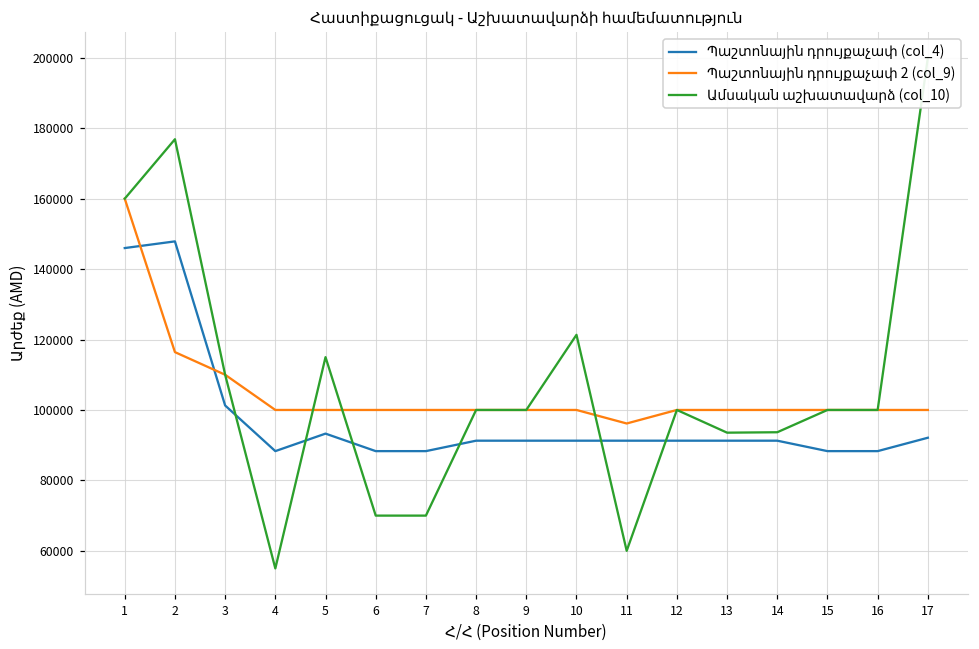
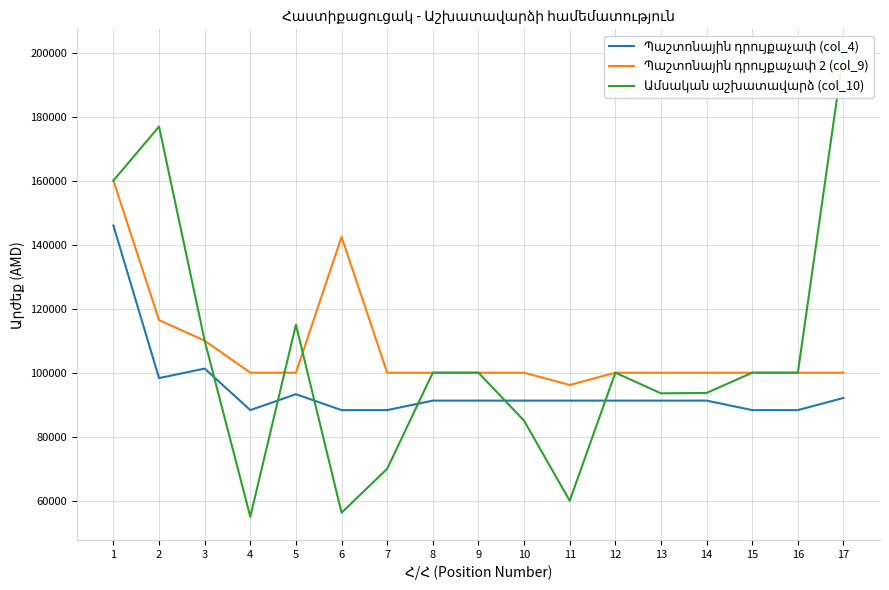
Պաշտոնային դրույքաչափ (col_4), 2: 148000 -> 98000
Պաշտոնային դրույքաչափ 2 (col_9), 6: 100000 -> 142000
Ամսական աշխատավարձ (col_10), 6: 70000 -> 56000
Ամսական աշխատավարձ (col_10), 10: 121000 -> 85000
